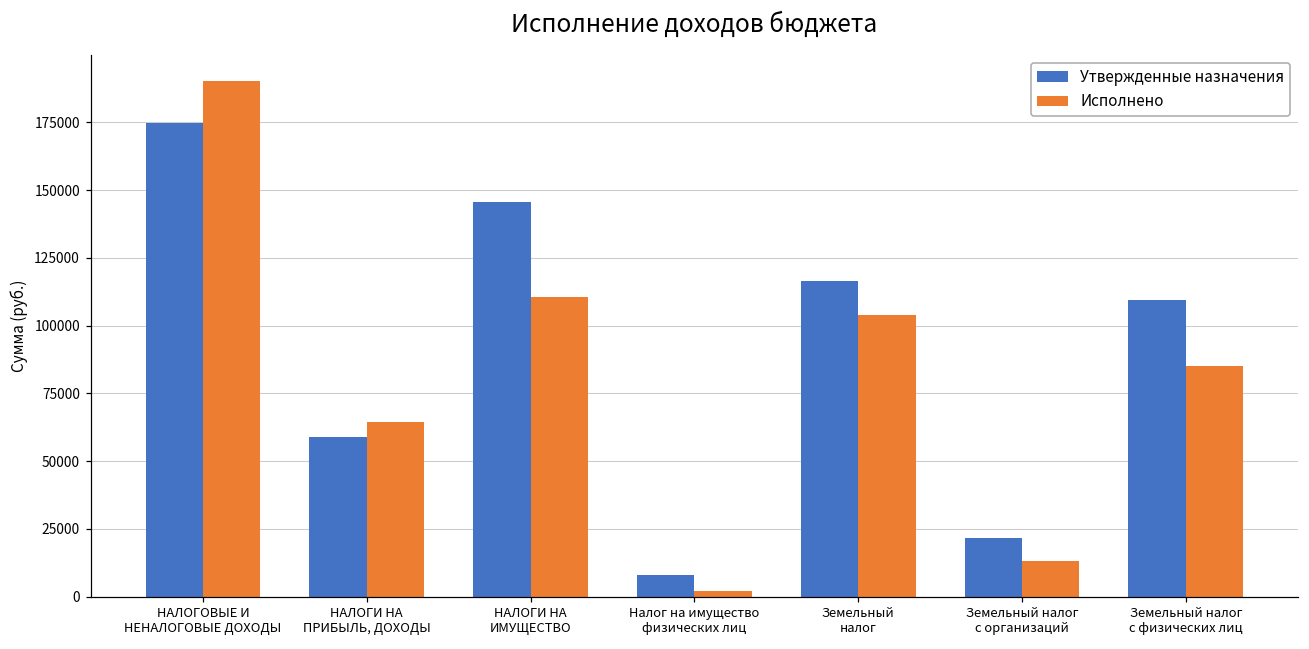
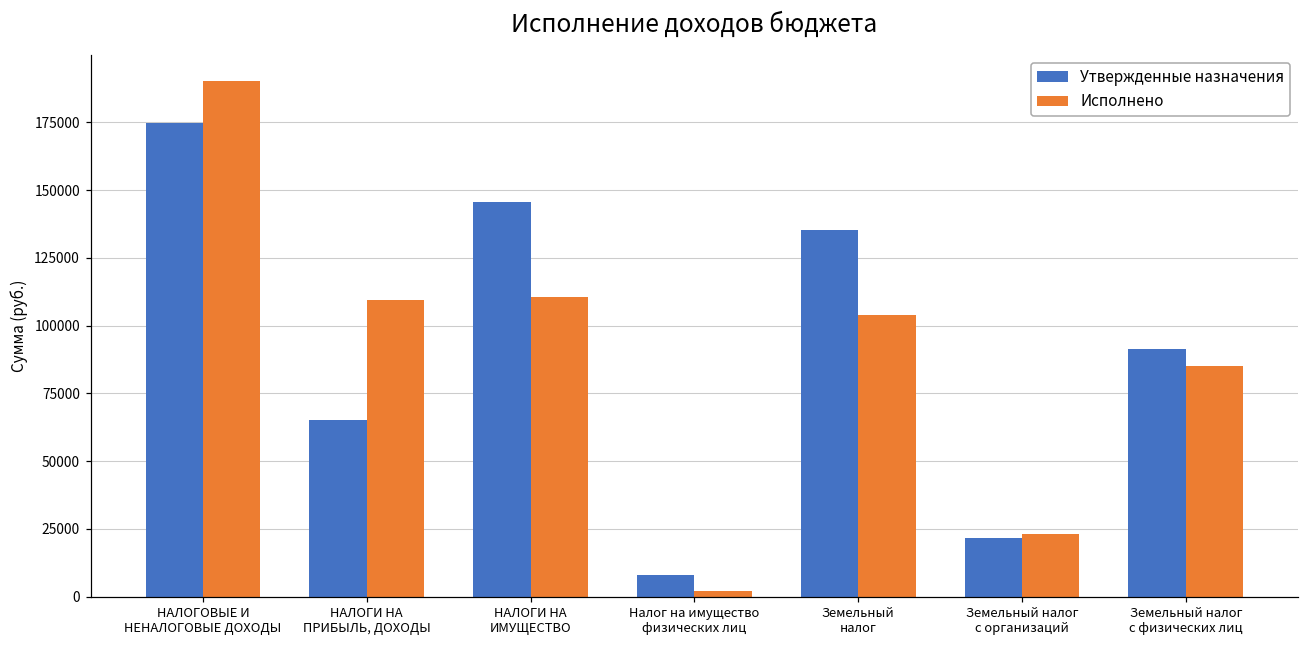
Утвержденные назначения, НАЛОГИ НА ПРИБЫЛЬ, ДОХОДЫ: 59000 -> 65000
Исполнено, НАЛОГИ НА ПРИБЫЛЬ, ДОХОДЫ: 64000 -> 109000
Утвержденные назначения, Земельный налог: 116000 -> 135000
Исполнено, Земельный налог с организаций: 13000 -> 23000
Утвержденные назначения, Земельный налог с физических лиц: 110000 -> 91000
